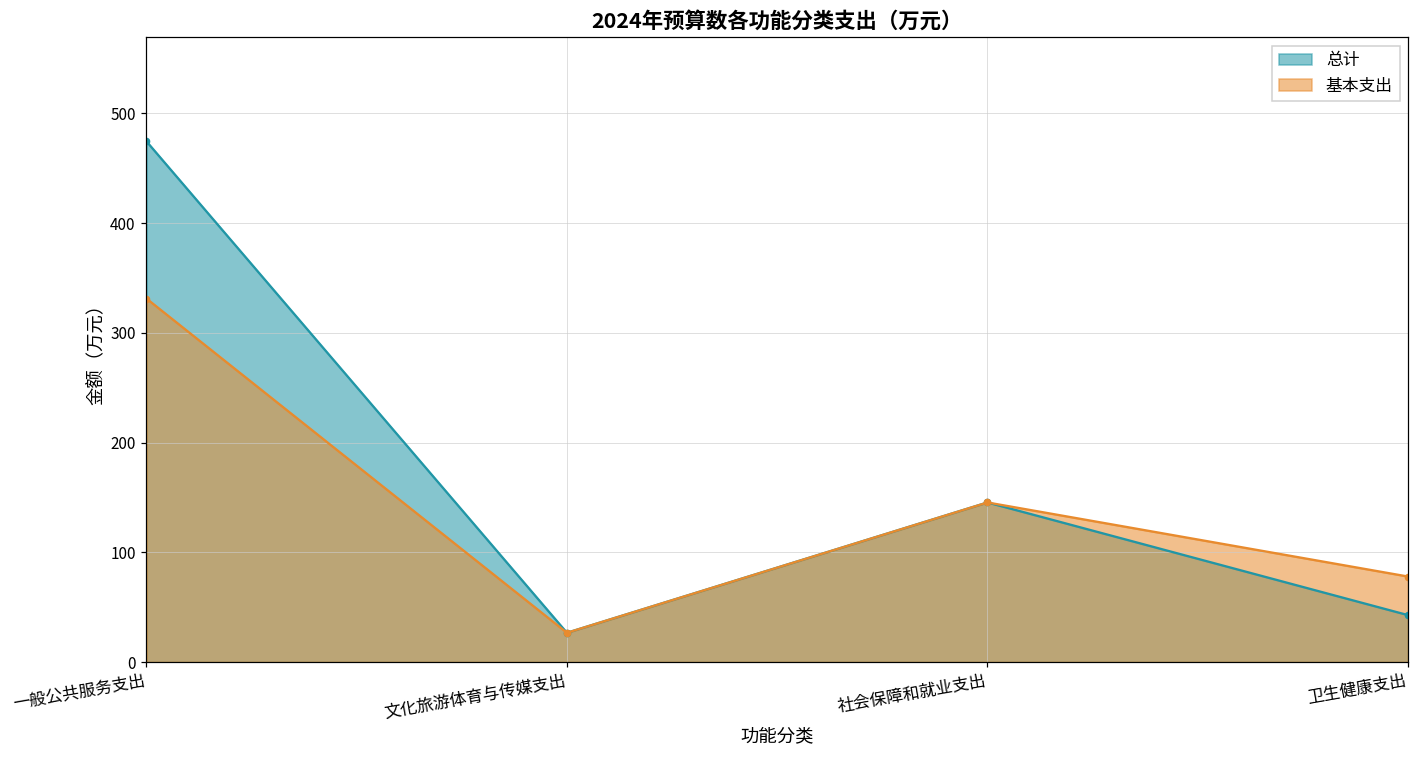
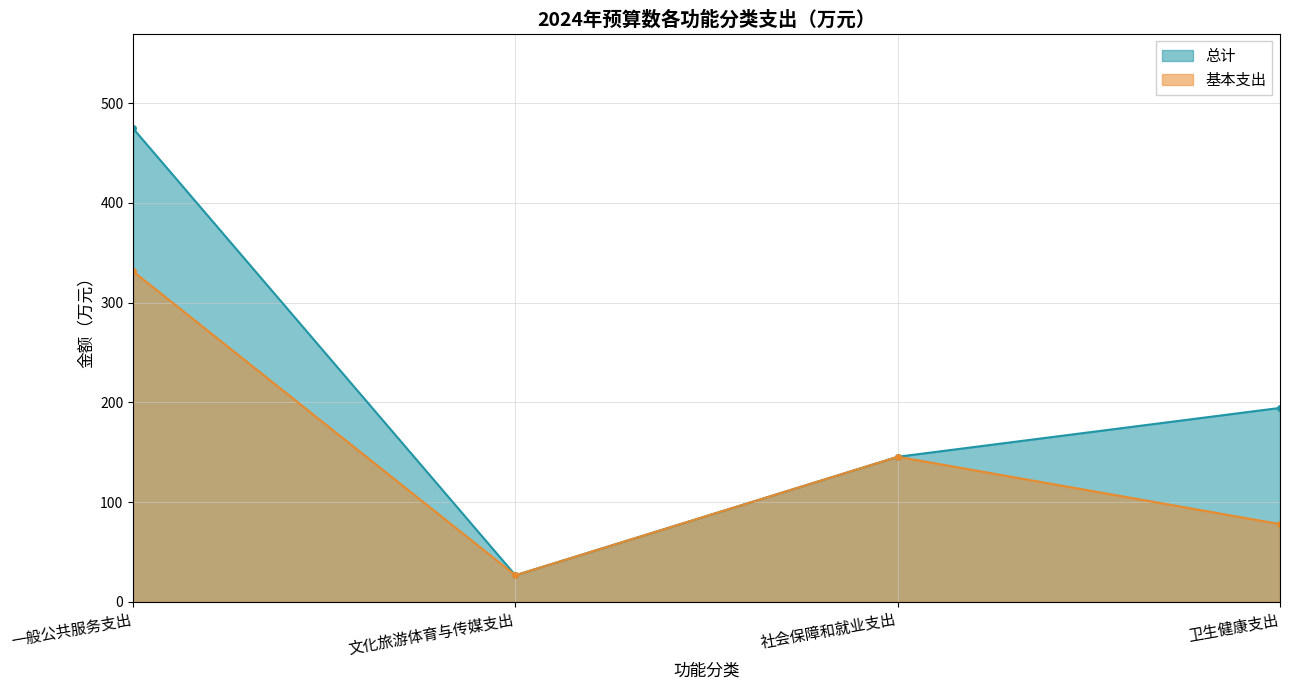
总计, 卫生健康支出: 40 -> 190
